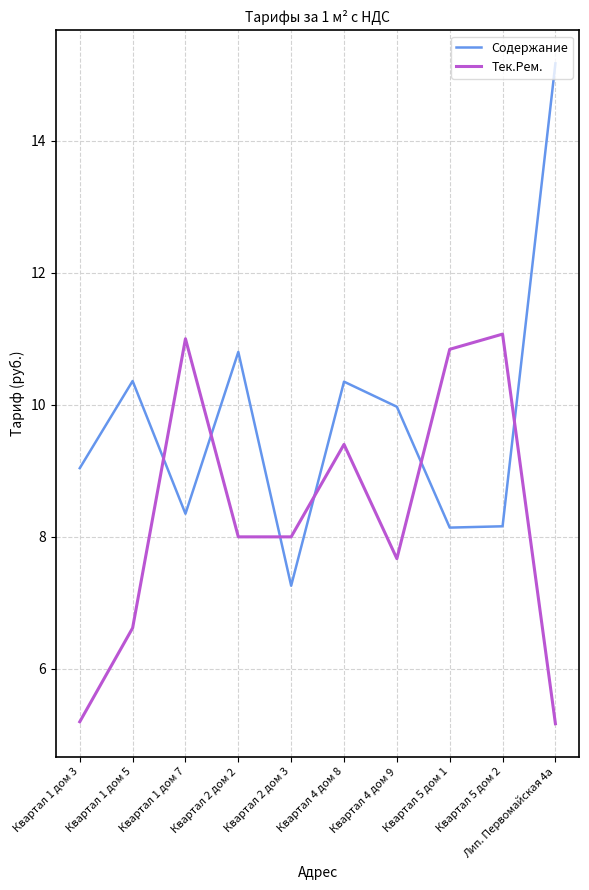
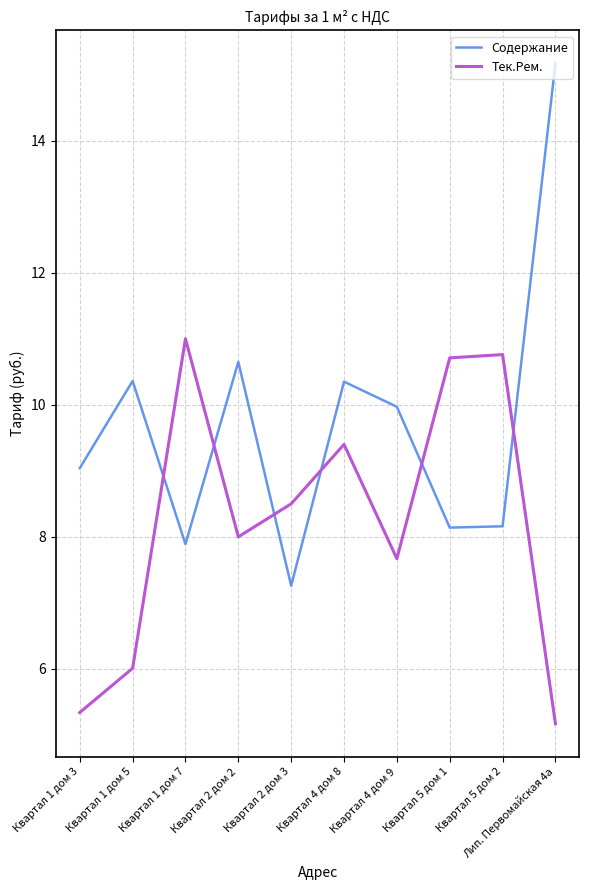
Тек.Рем., Квартал 1 дом 3: 5.2 -> 5.3
Тек.Рем., Квартал 1 дом 5: 6.6 -> 6.0
Содержание, Квартал 1 дом 7: 8.4 -> 7.9
Содержание, Квартал 2 дом 2: 10.8 -> 10.7
Тек.Рем., Квартал 2 дом 3: 8.0 -> 8.5
Тек.Рем., Квартал 5 дом 1: 10.8 -> 10.7
Тек.Рем., Квартал 5 дом 2: 11.1 -> 10.8
